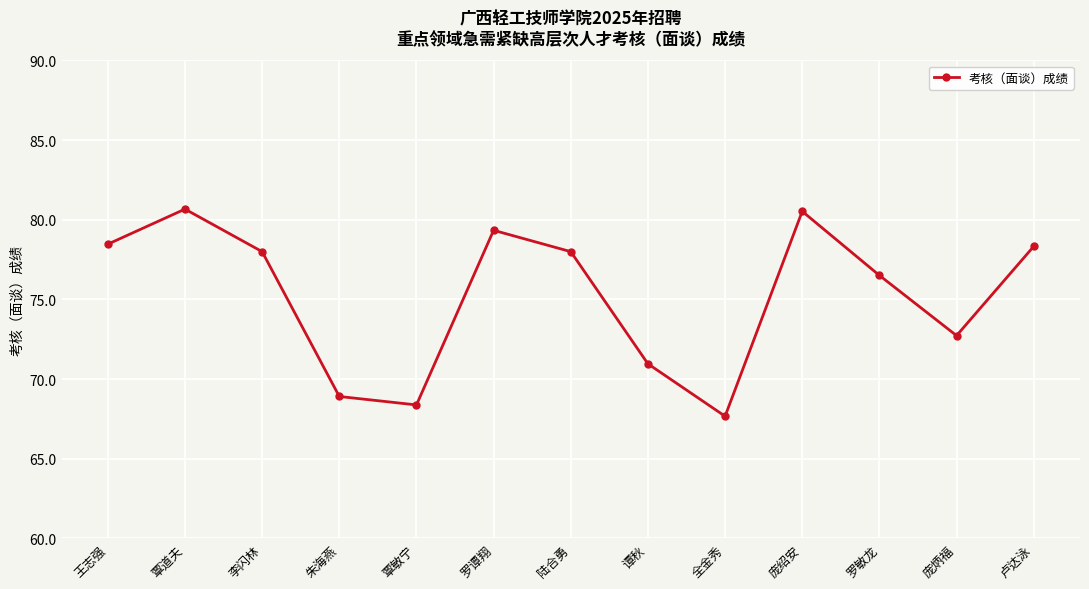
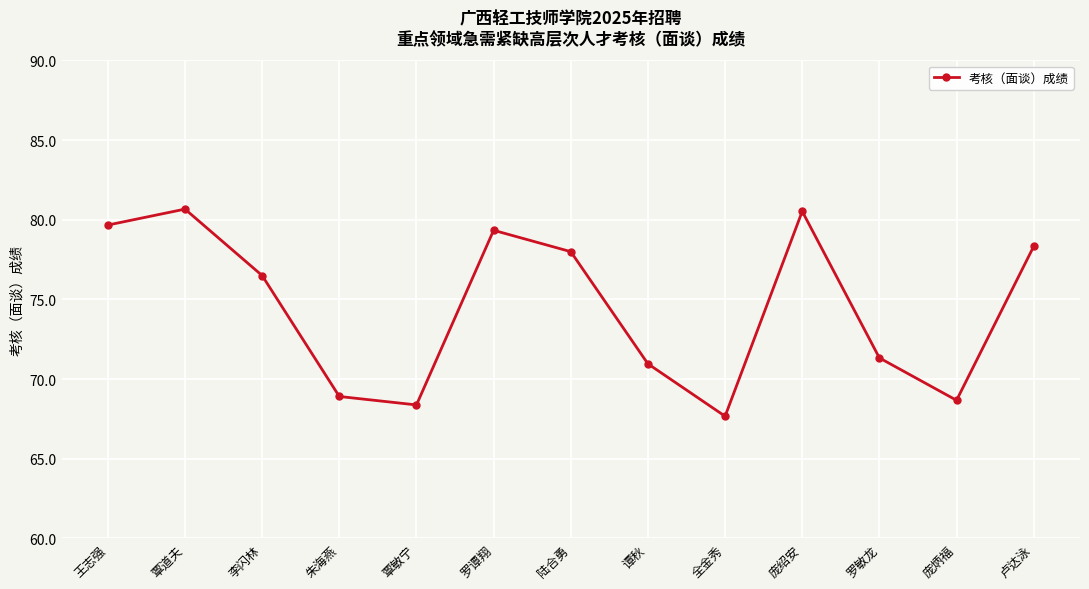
王志强: 78.5 -> 79.7
李闪林: 78.0 -> 76.5
罗敏龙: 76.5 -> 71.3
庞炳福: 72.7 -> 68.7
